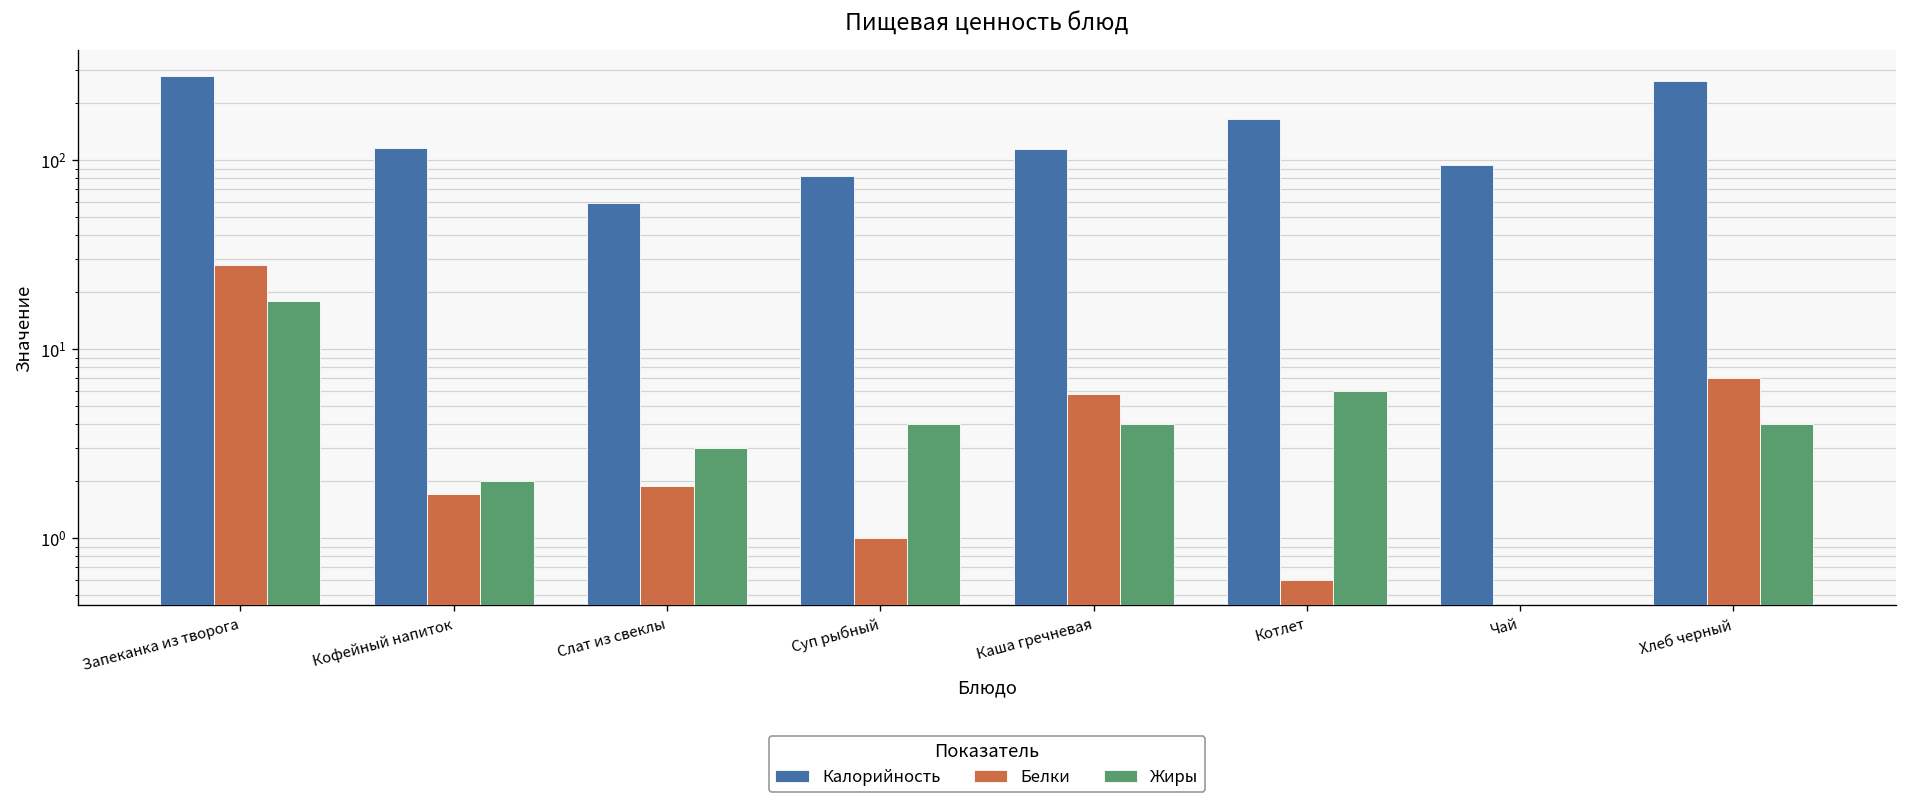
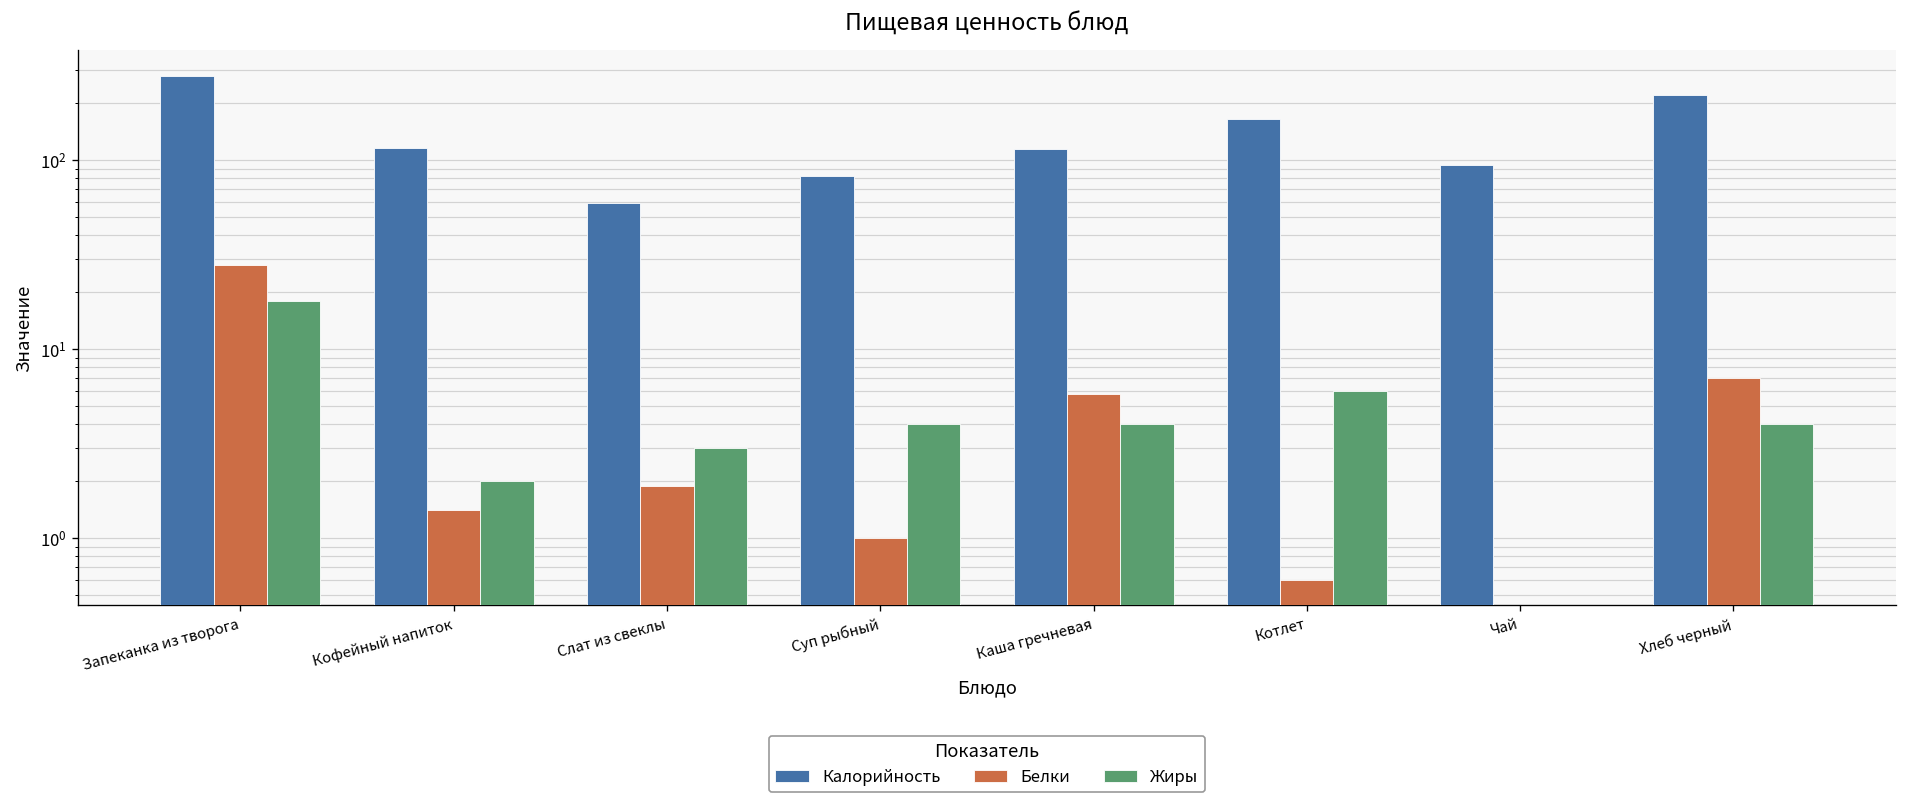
Белки, Кофейный напиток: 1.7 -> 1.4
Калорийность, Хлеб черный: 260 -> 220
